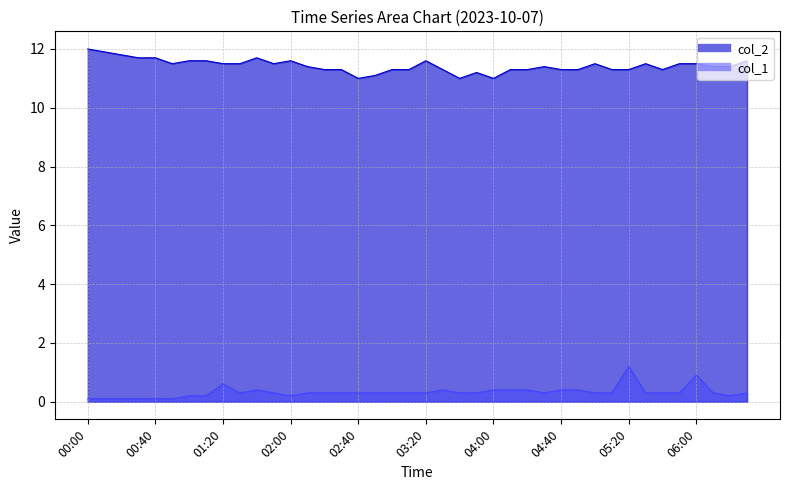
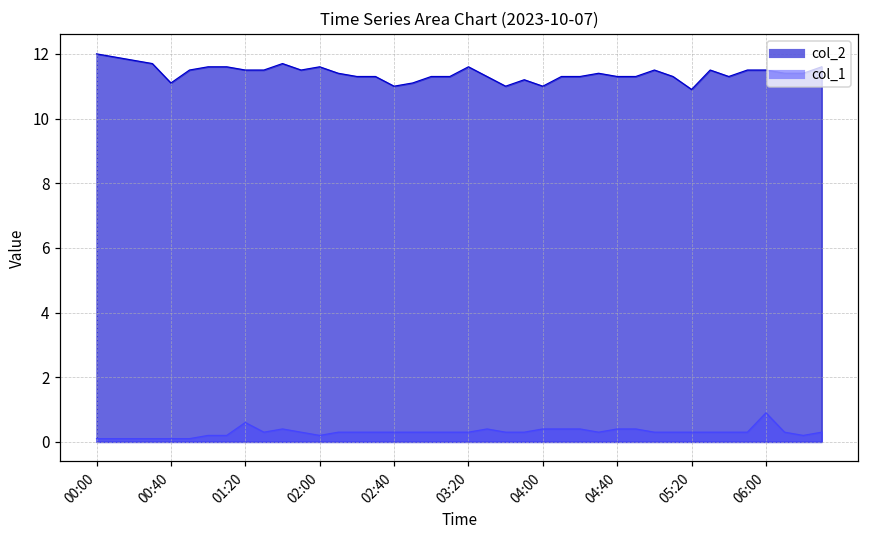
col_2, 00:40: 11.7 -> 11.1
col_2, 05:20: 11.3 -> 10.9
col_1, 05:20: 1.2 -> 0.3
